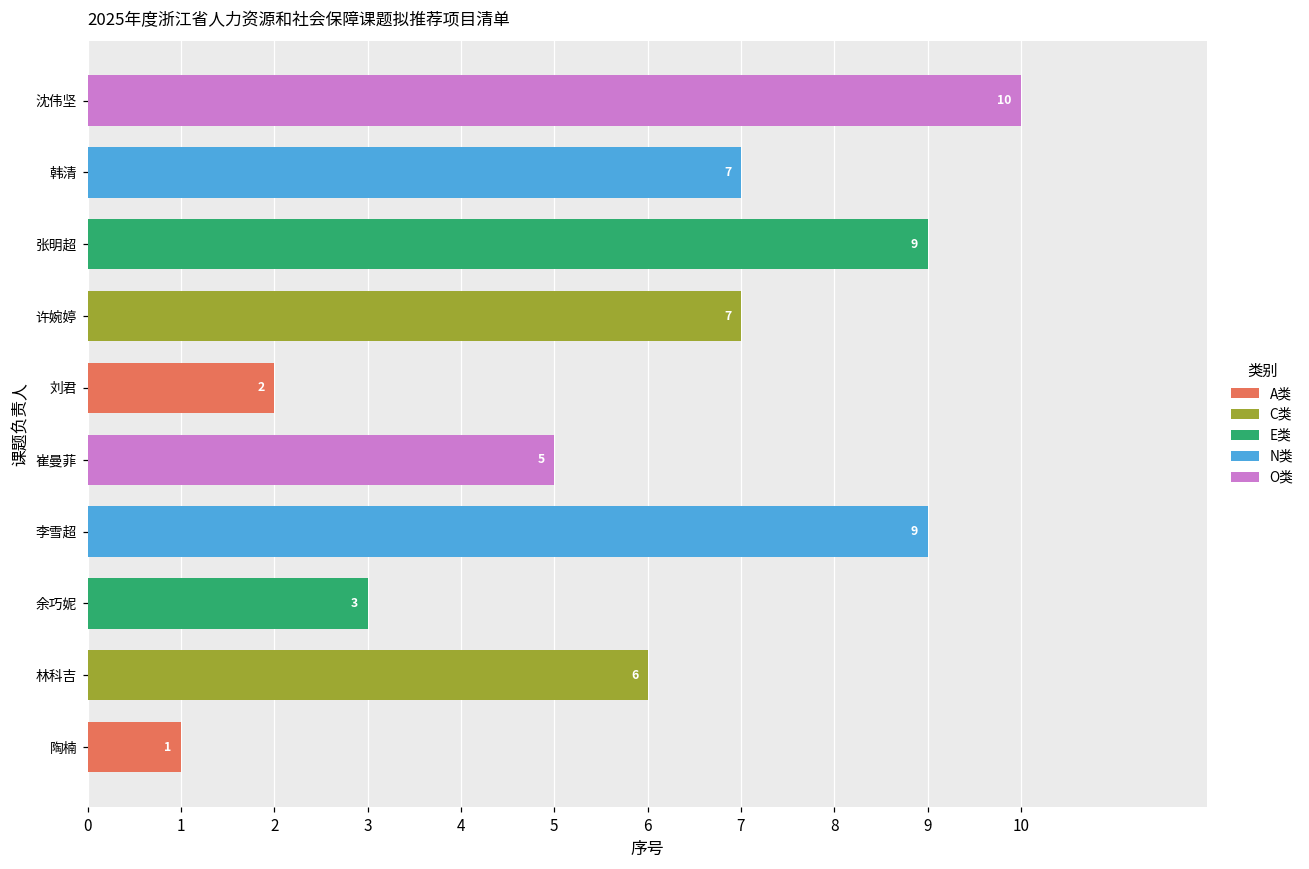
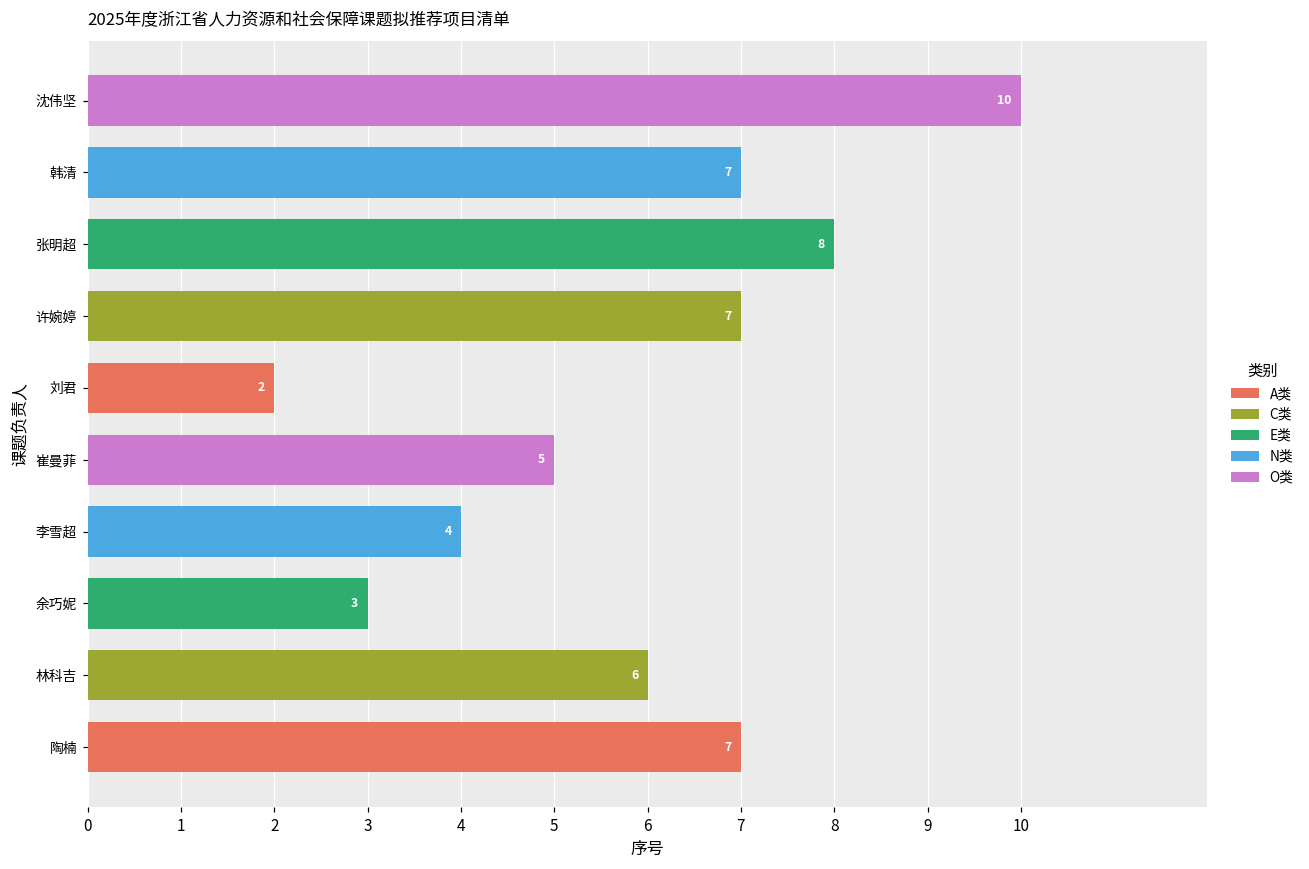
张明超: 9 -> 8
李雪超: 9 -> 4
陶楠: 1 -> 7
